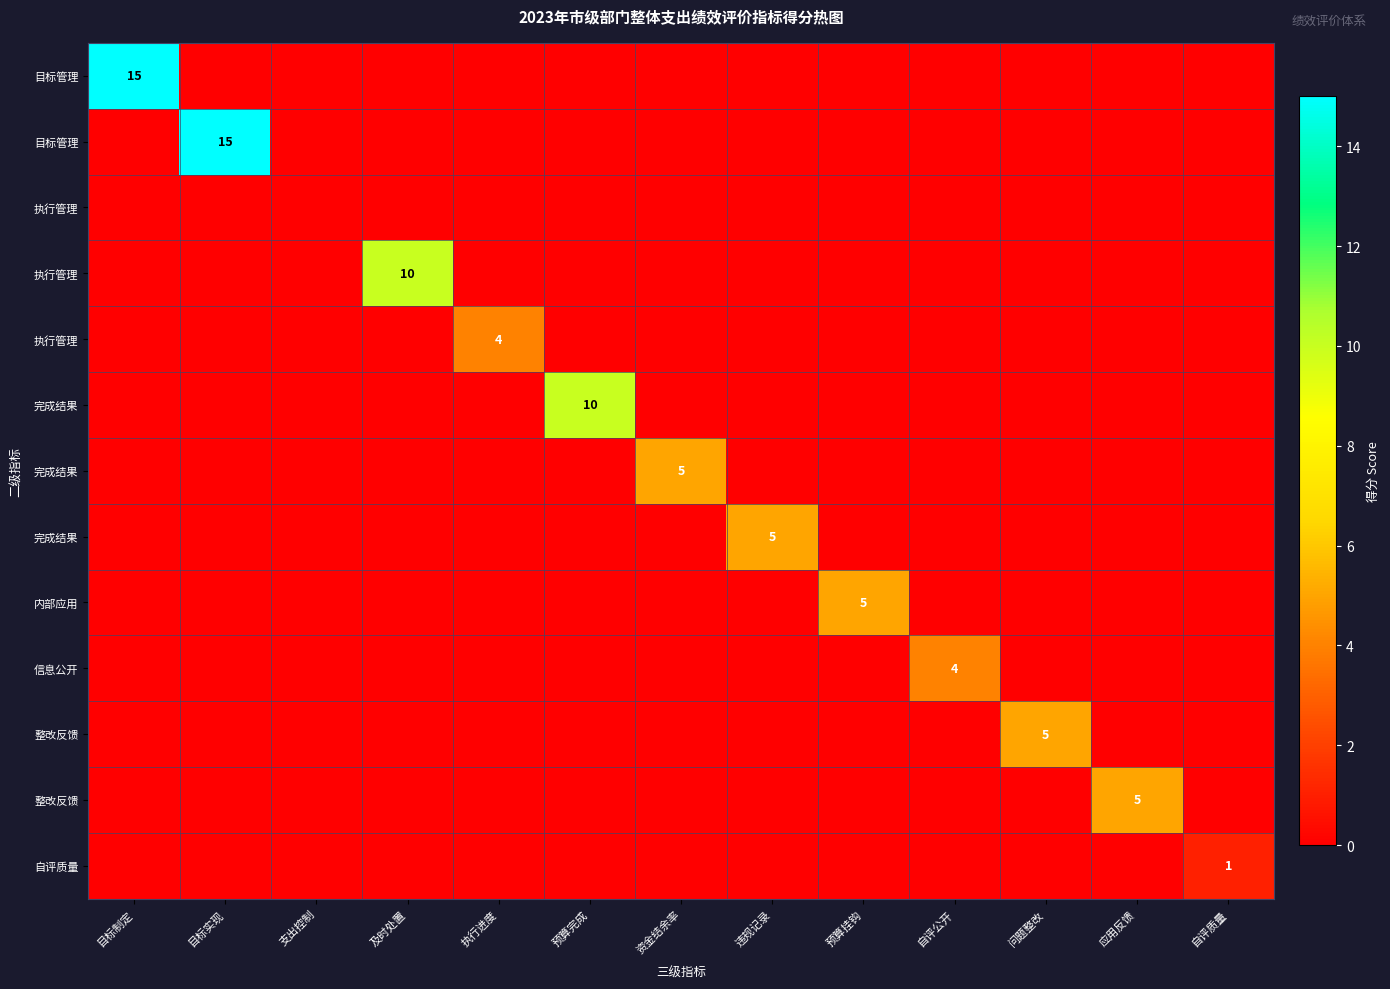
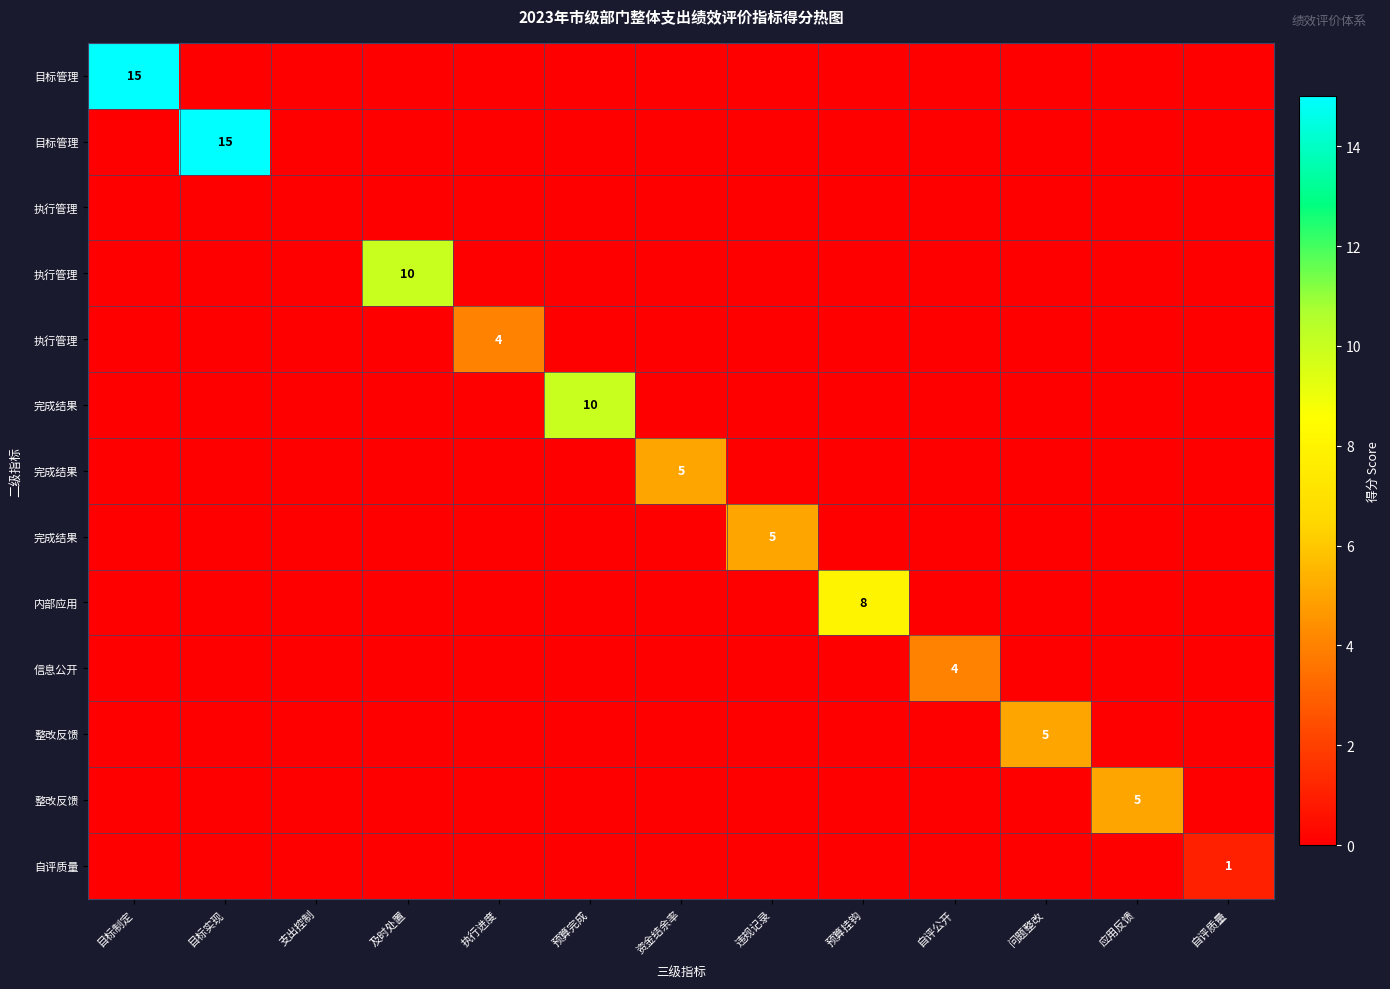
内部应用, 预算挂钩: 5 -> 8
